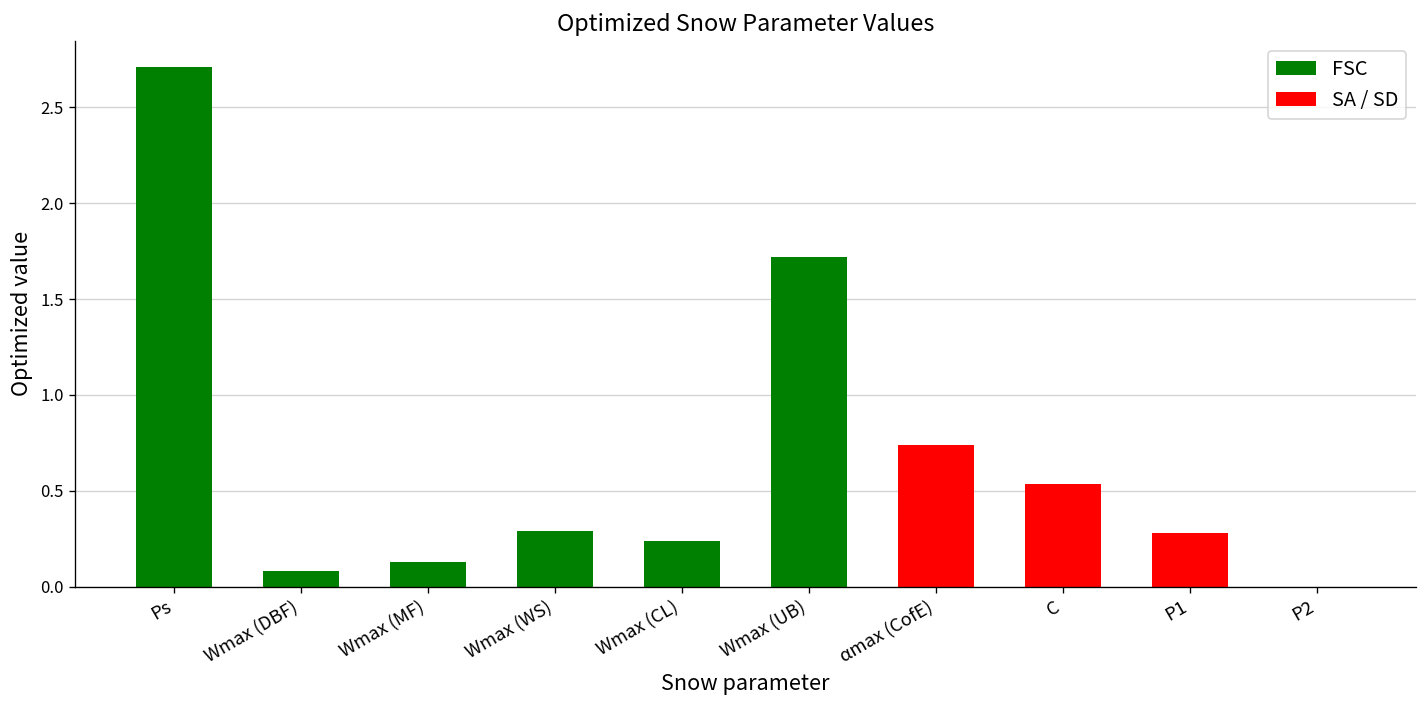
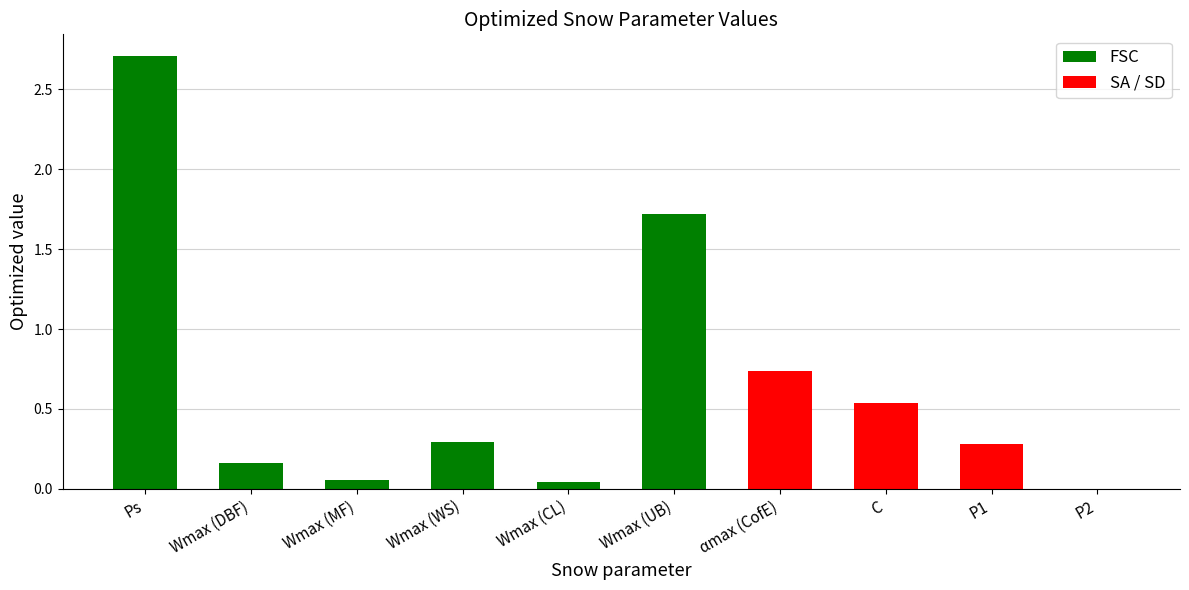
Wmax (DBF): 0.08 -> 0.16
Wmax (MF): 0.13 -> 0.05
Wmax (CL): 0.24 -> 0.04
